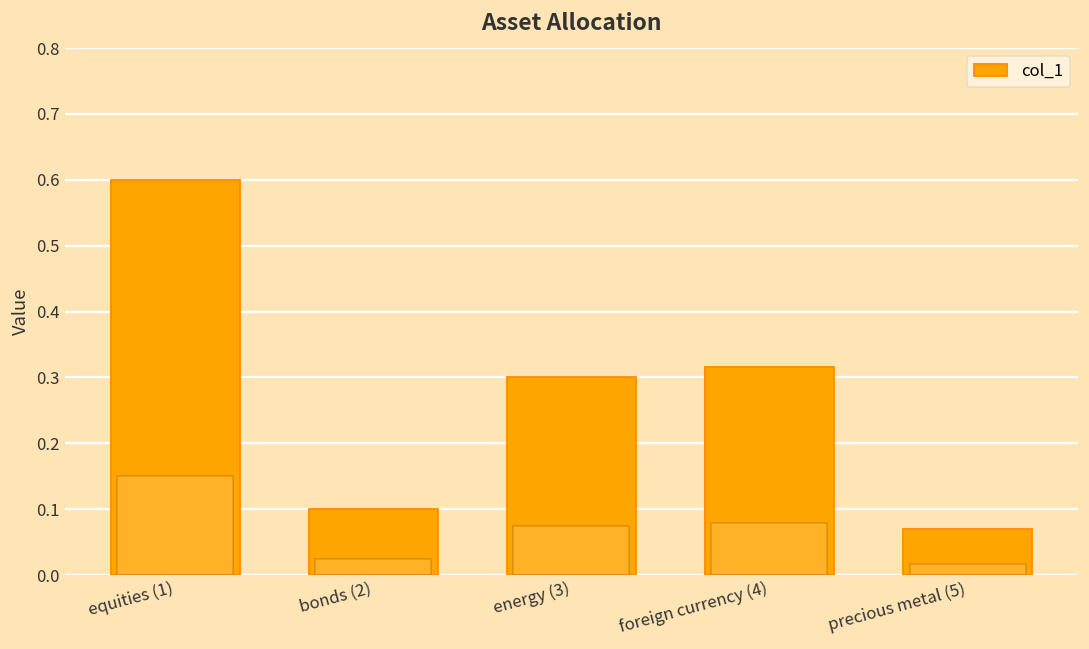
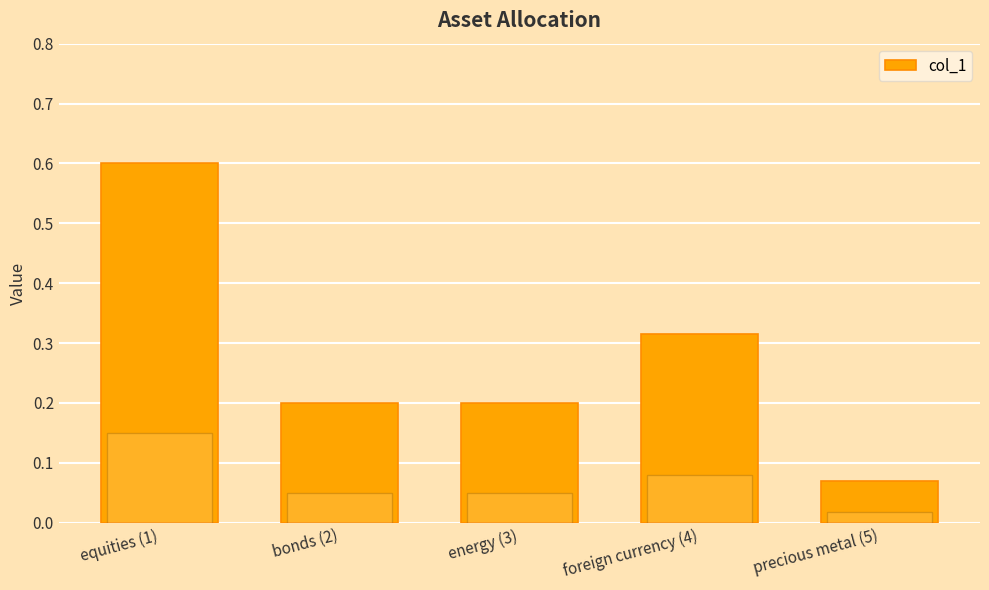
bonds (2): 0.1 -> 0.2
energy (3): 0.3 -> 0.2
